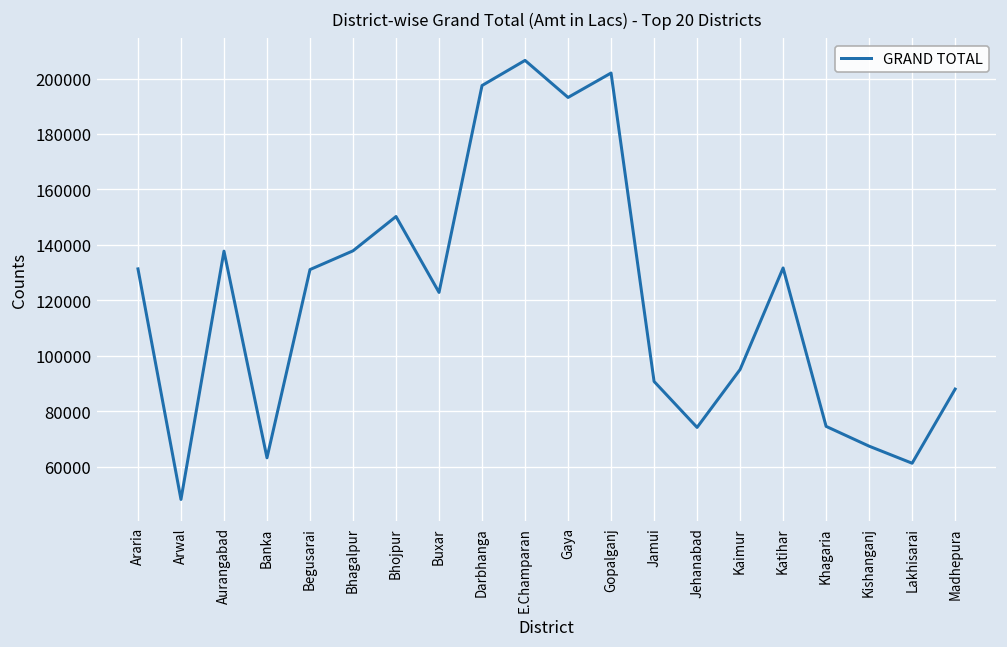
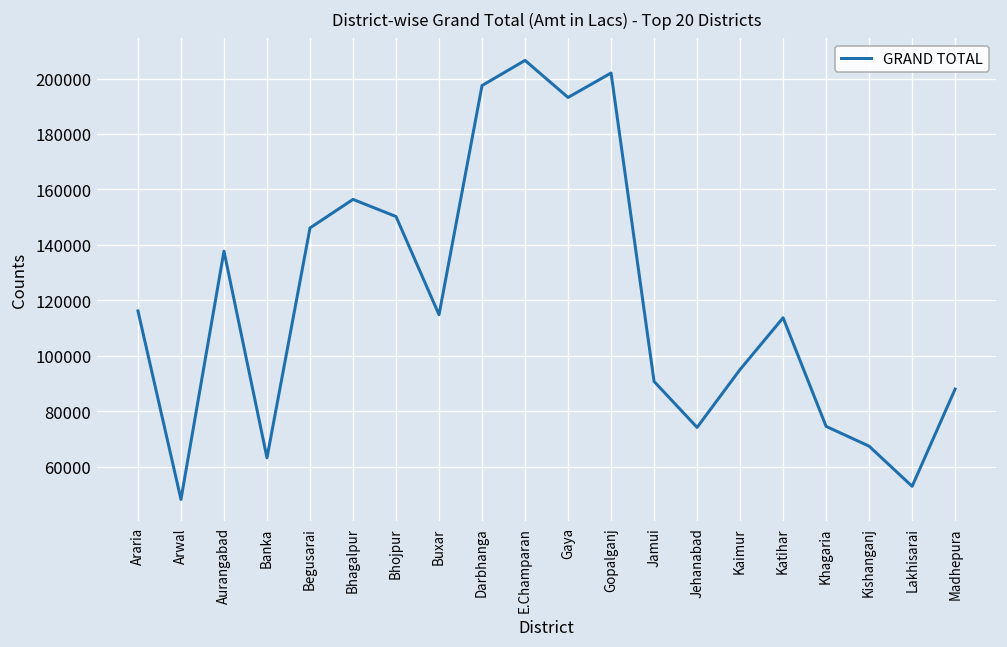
Araria: 131000 -> 116000
Begusarai: 131000 -> 146000
Bhagalpur: 138000 -> 156000
Buxar: 123000 -> 115000
Katihar: 132000 -> 114000
Lakhisarai: 61000 -> 53000
